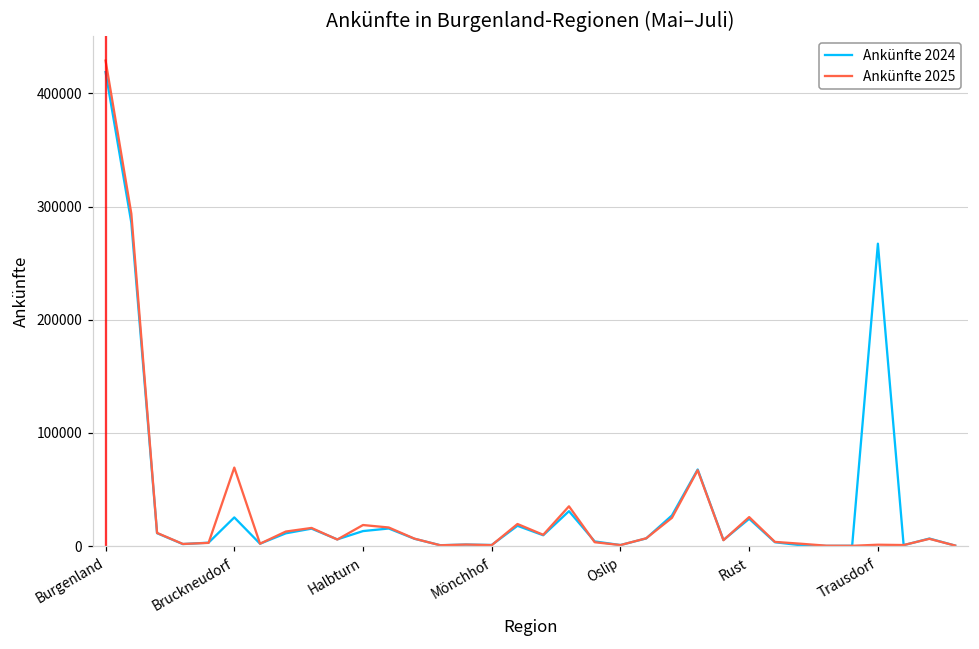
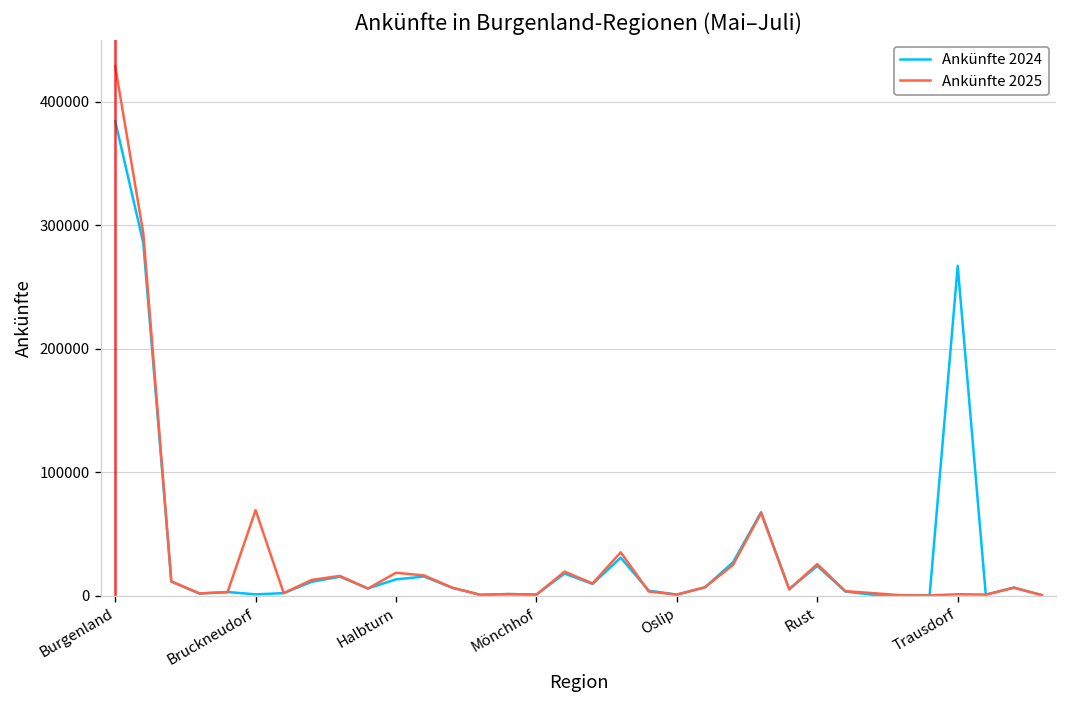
Ankünfte 2024, Burgenland: 419000 -> 384000
Ankünfte 2024, Bruckneudorf: 25000 -> 1000
